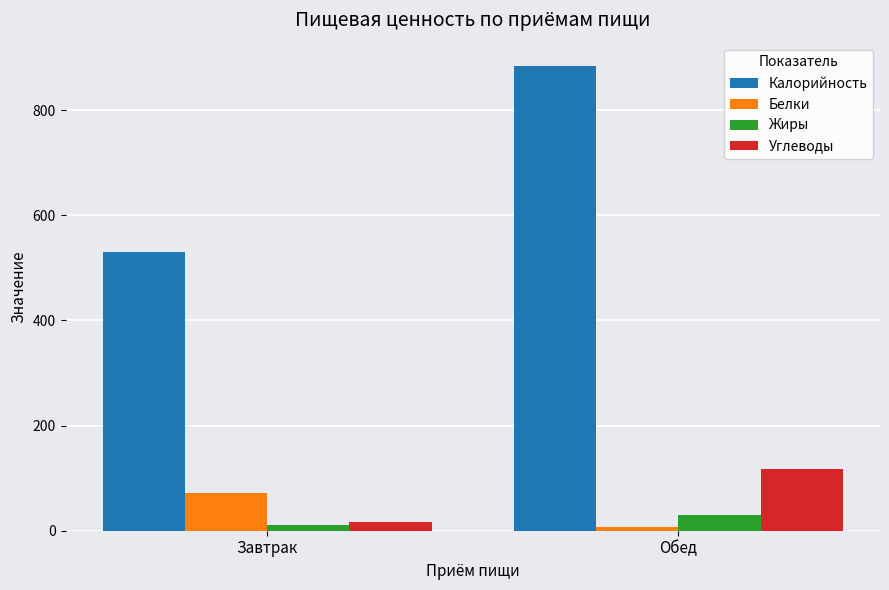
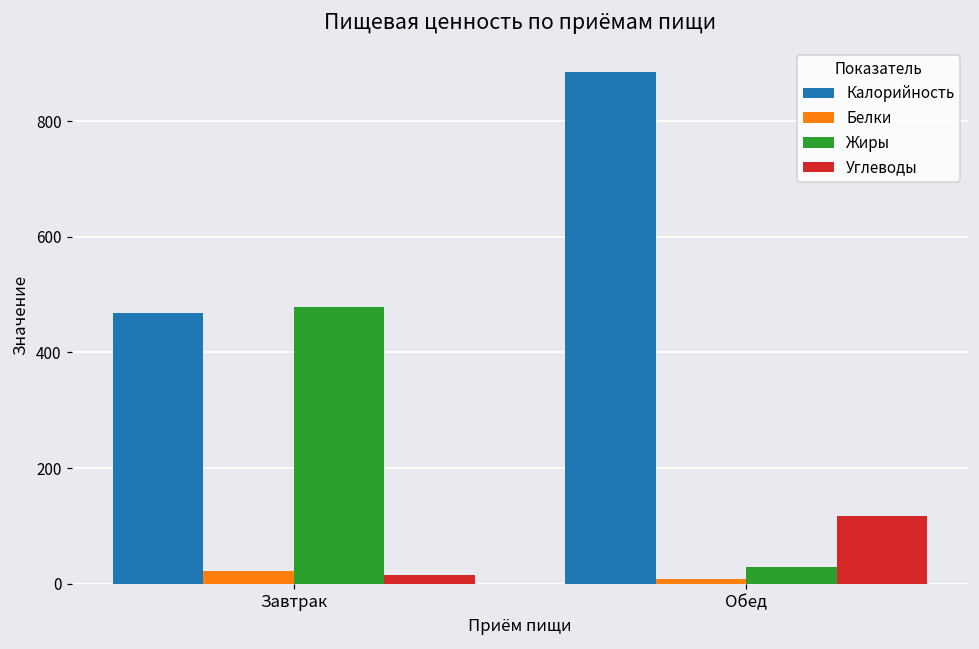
Калорийность, Завтрак: 530 -> 470
Белки, Завтрак: 70 -> 20
Жиры, Завтрак: 10 -> 480
